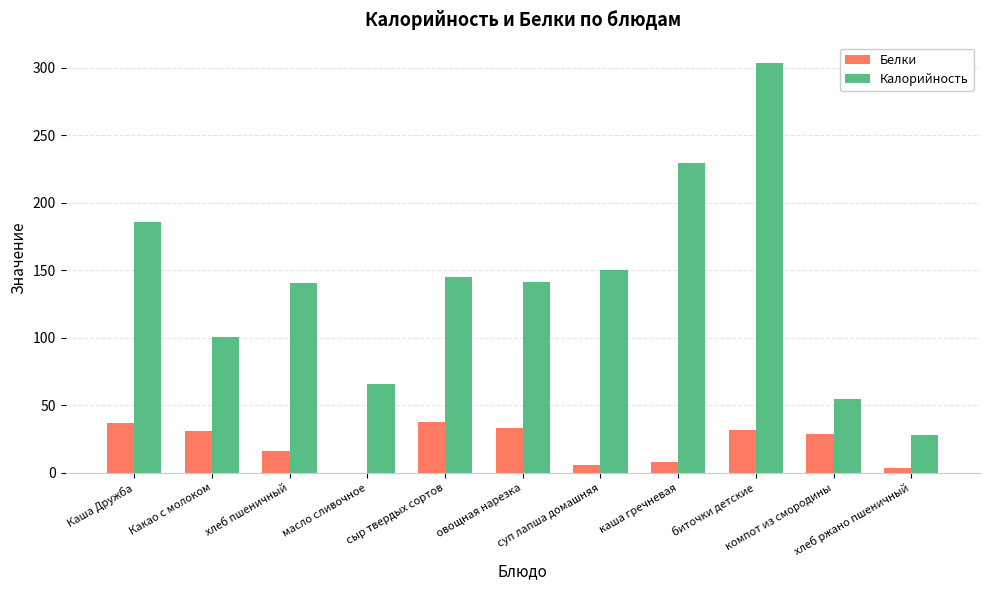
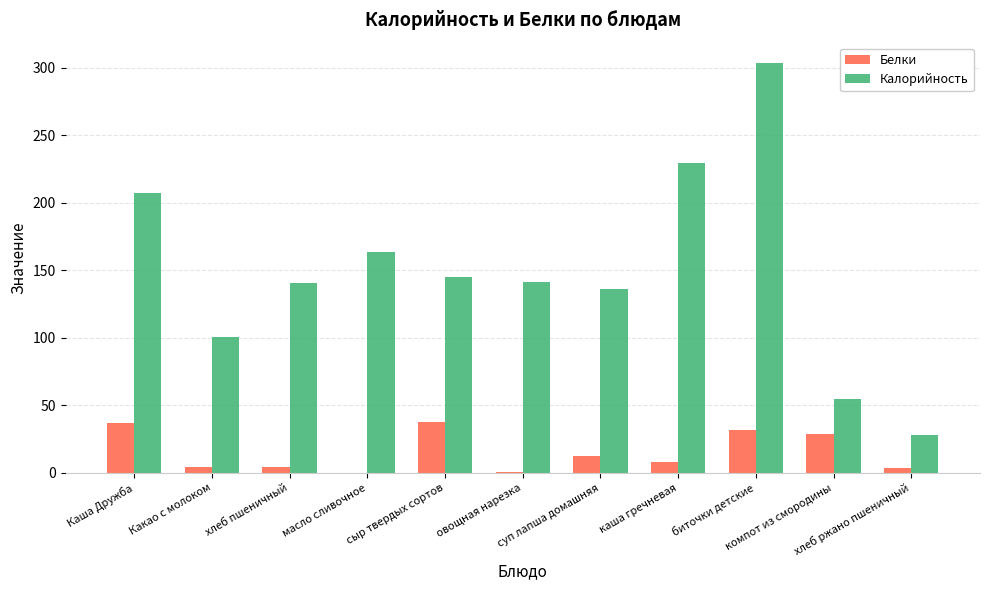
Калорийность, Каша Дружба: 186 -> 207
Белки, Какао с молоком: 31 -> 5
Белки, хлеб пшеничный: 17 -> 5
Калорийность, масло сливочное: 66 -> 163
Белки, овощная нарезка: 33 -> 1
Белки, суп лапша домашняя: 6 -> 12
Калорийность, суп лапша домашняя: 150 -> 136
